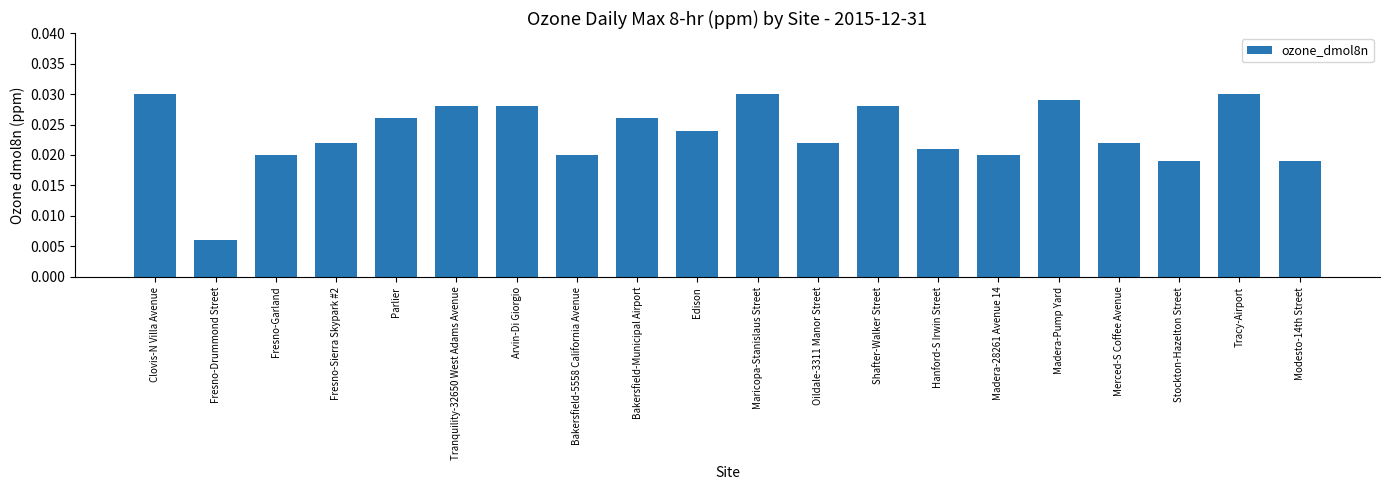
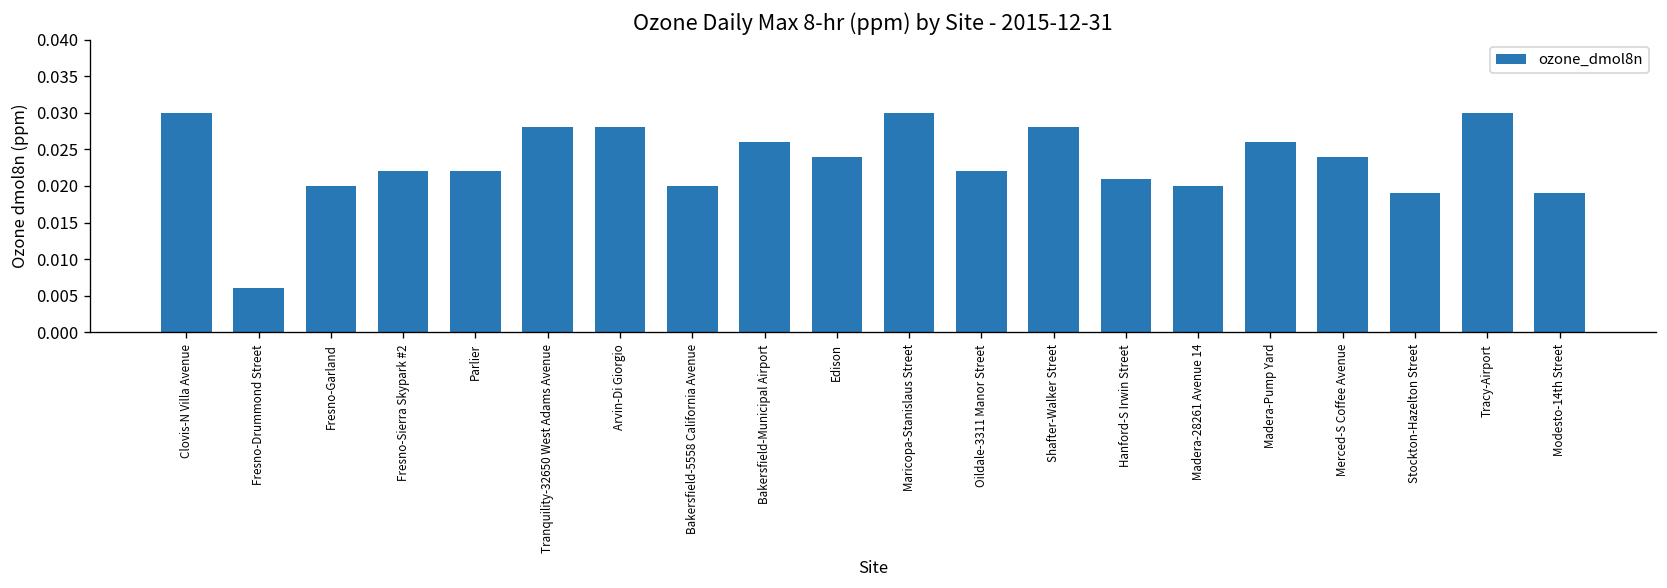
Parlier: 0.026 -> 0.022
Madera-Pump Yard: 0.029 -> 0.026
Merced-S Coffee Avenue: 0.022 -> 0.024
